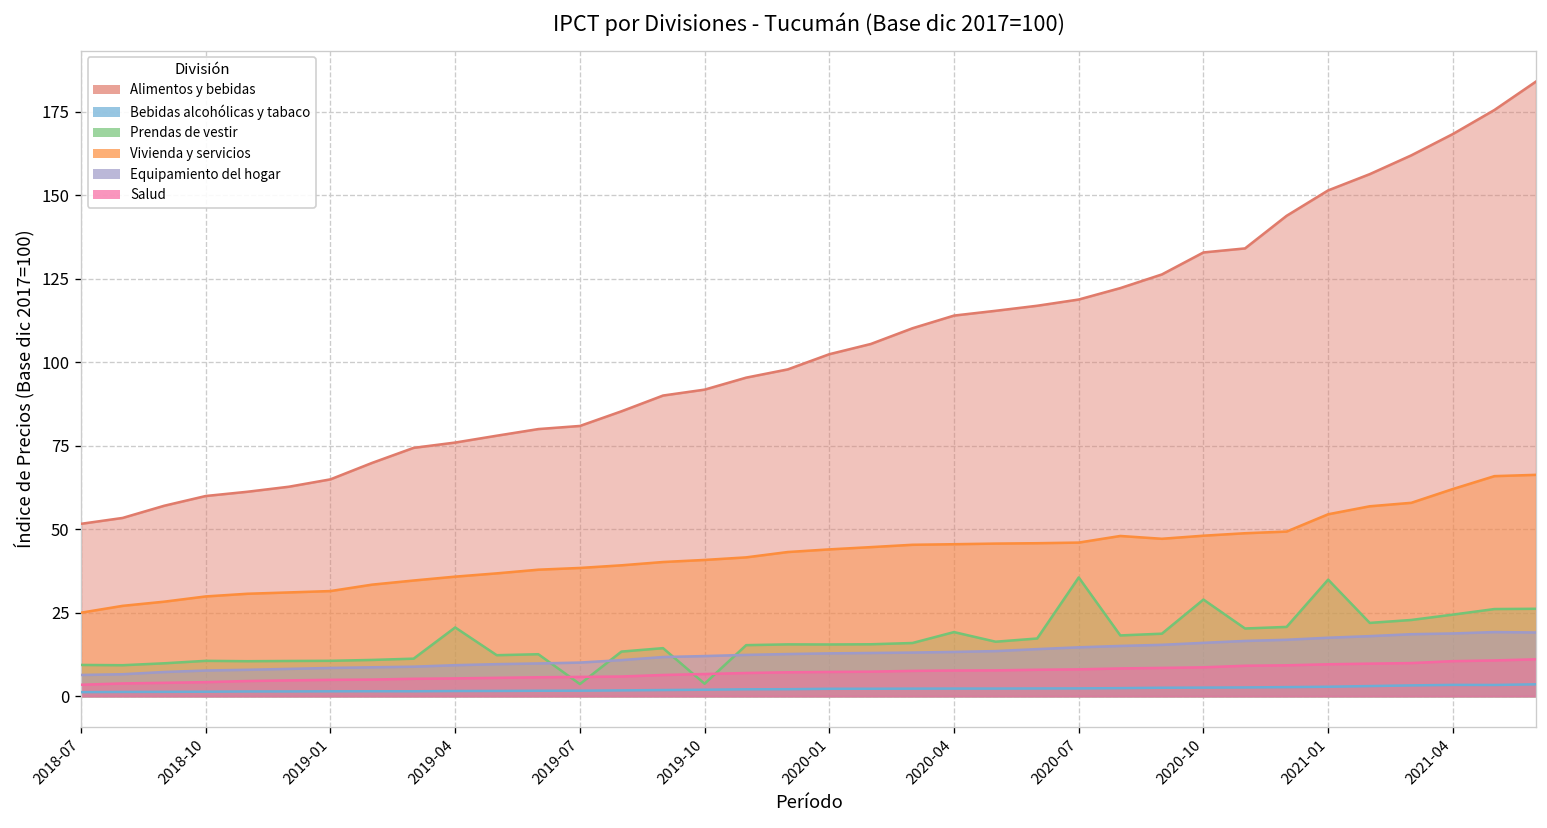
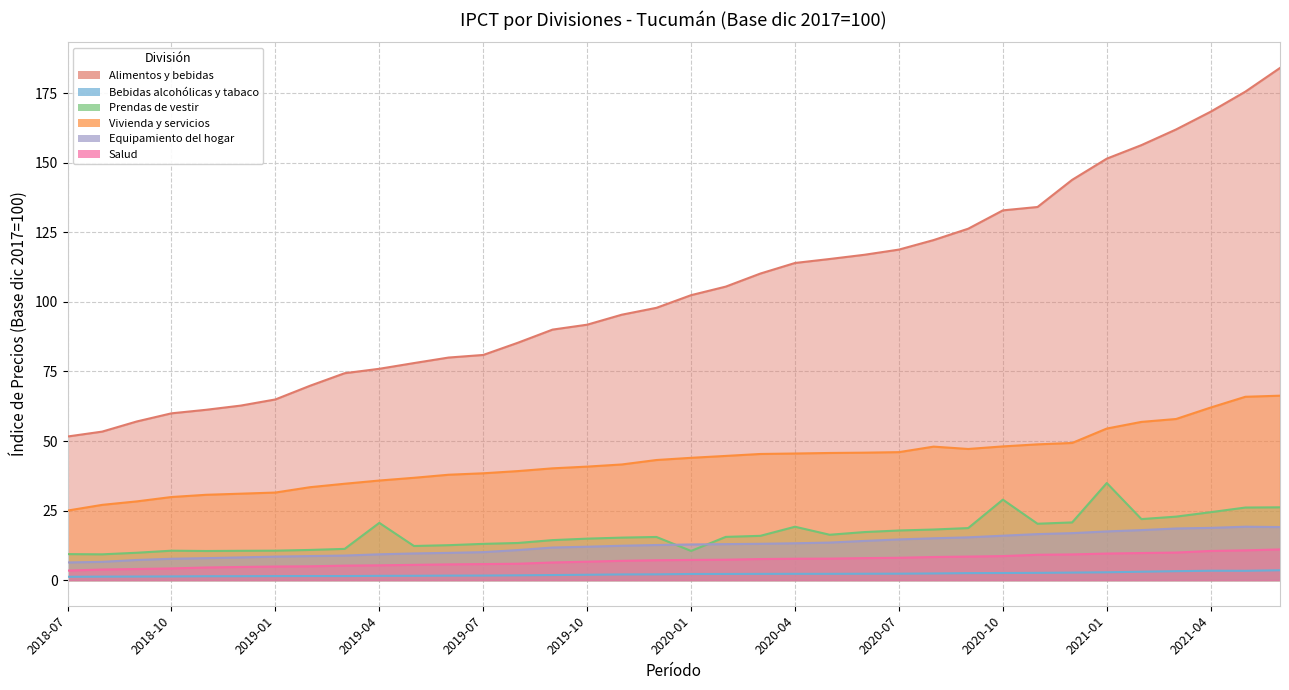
Prendas de vestir, 2019-07: 4 -> 13
Prendas de vestir, 2019-10: 4 -> 15
Prendas de vestir, 2020-01: 15 -> 10
Prendas de vestir, 2020-07: 36 -> 18
